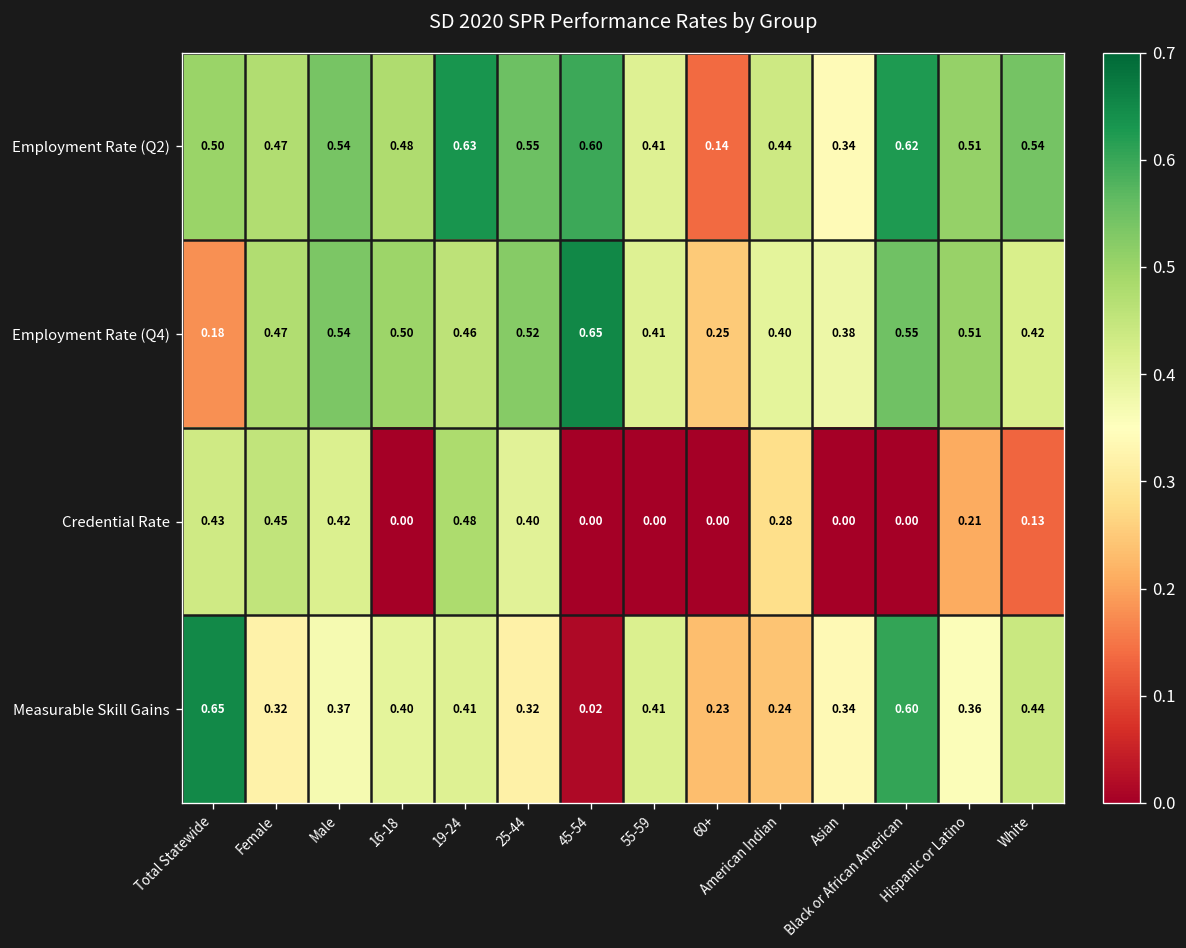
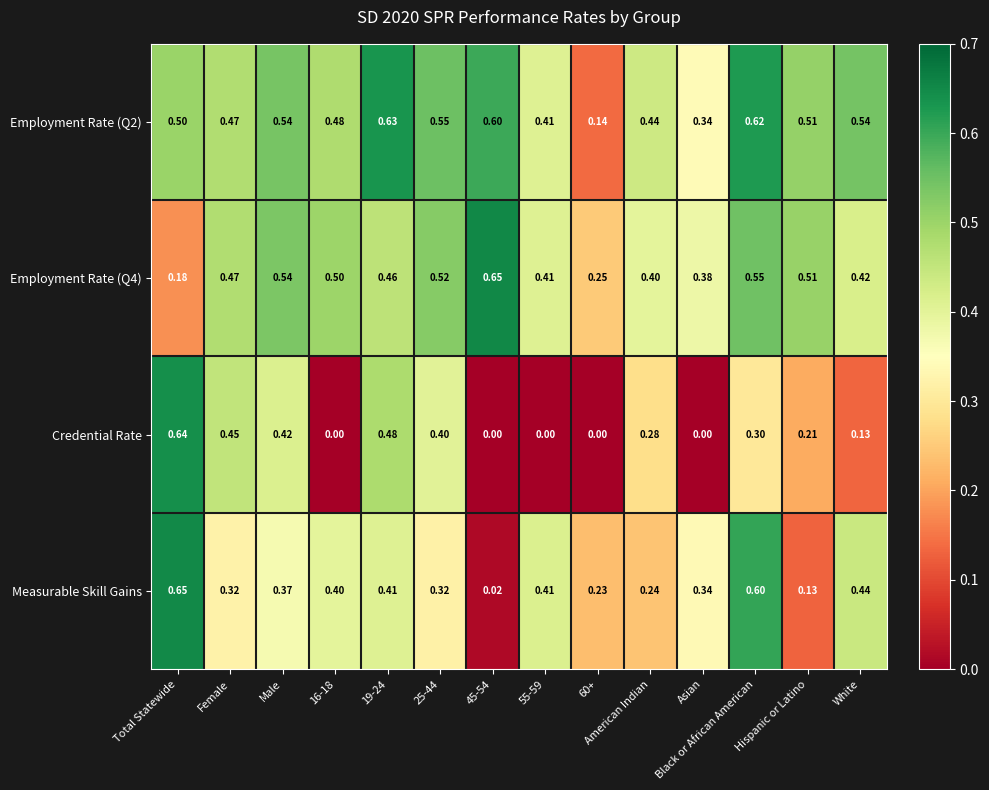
Credential Rate, Total Statewide: 0.43 -> 0.64
Credential Rate, Black or African American: 0.00 -> 0.30
Measurable Skill Gains, Hispanic or Latino: 0.36 -> 0.13
